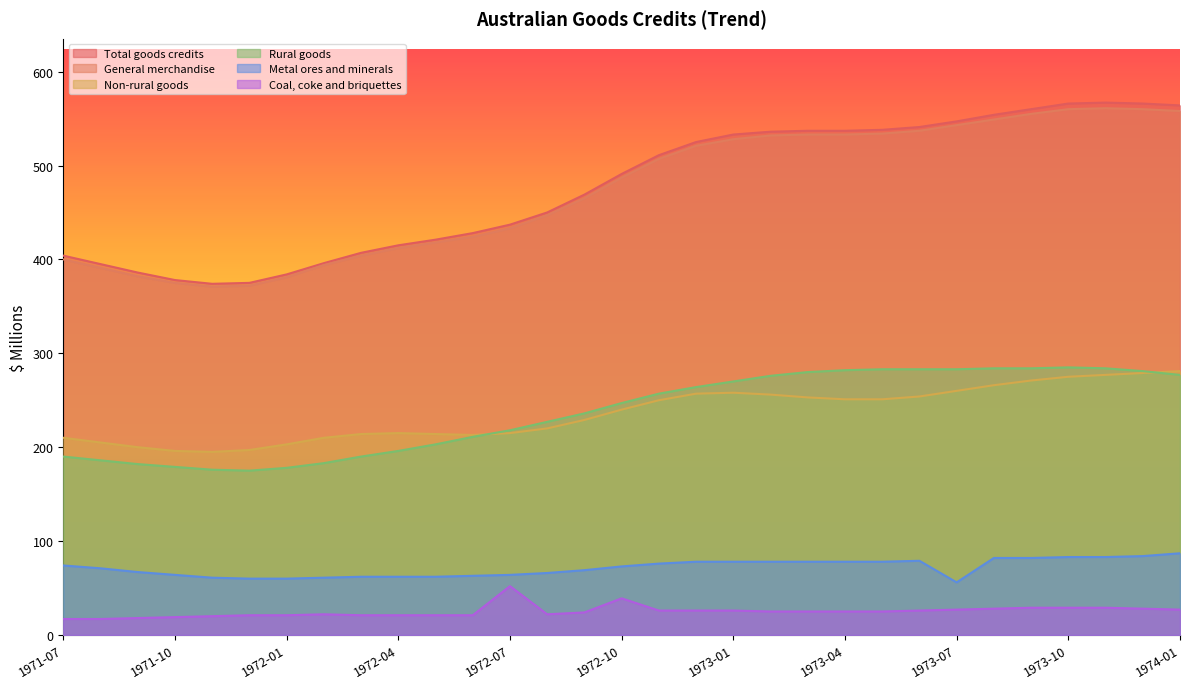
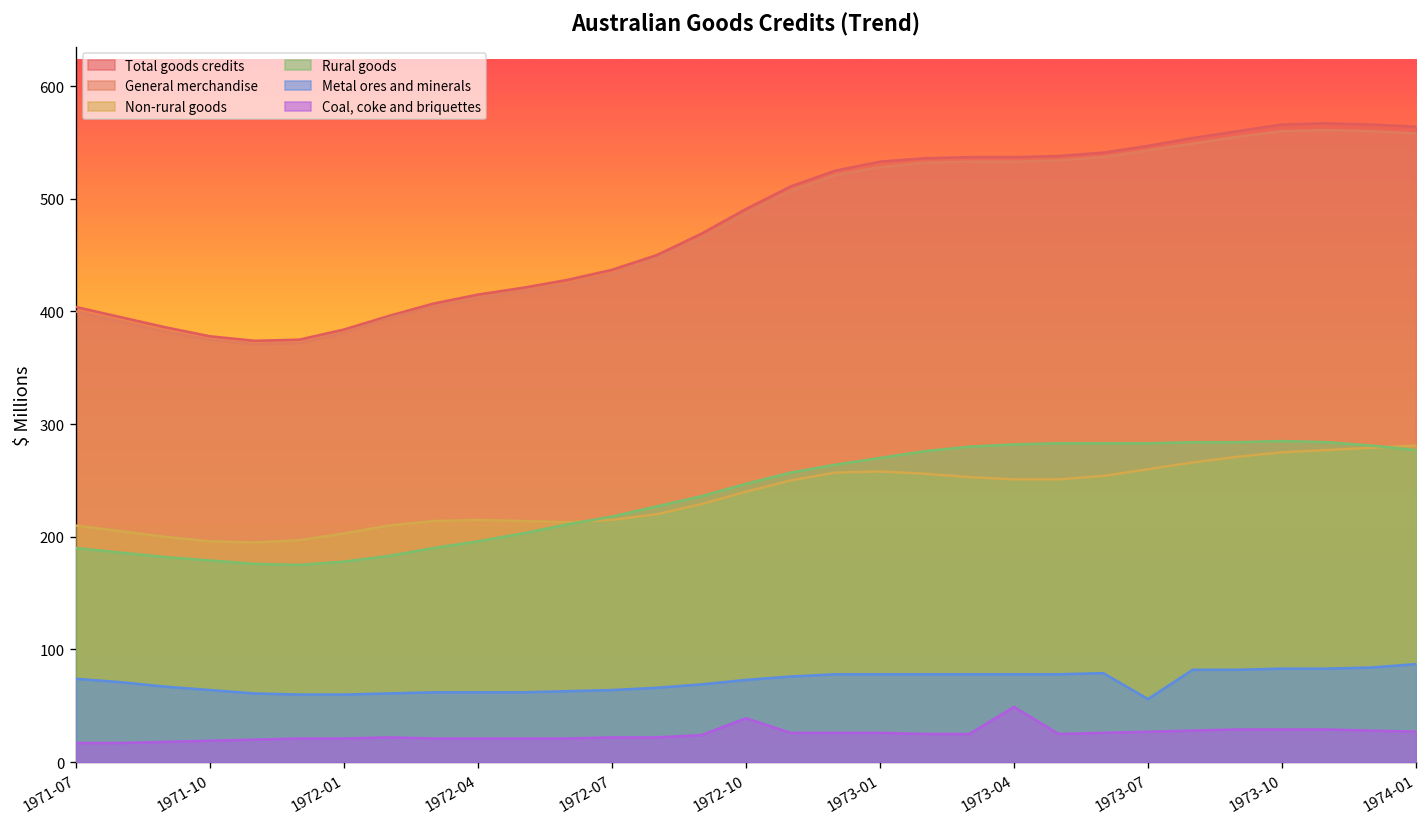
Coal, coke and briquettes, 1972-07: 50 -> 20
Coal, coke and briquettes, 1973-04: 30 -> 50
